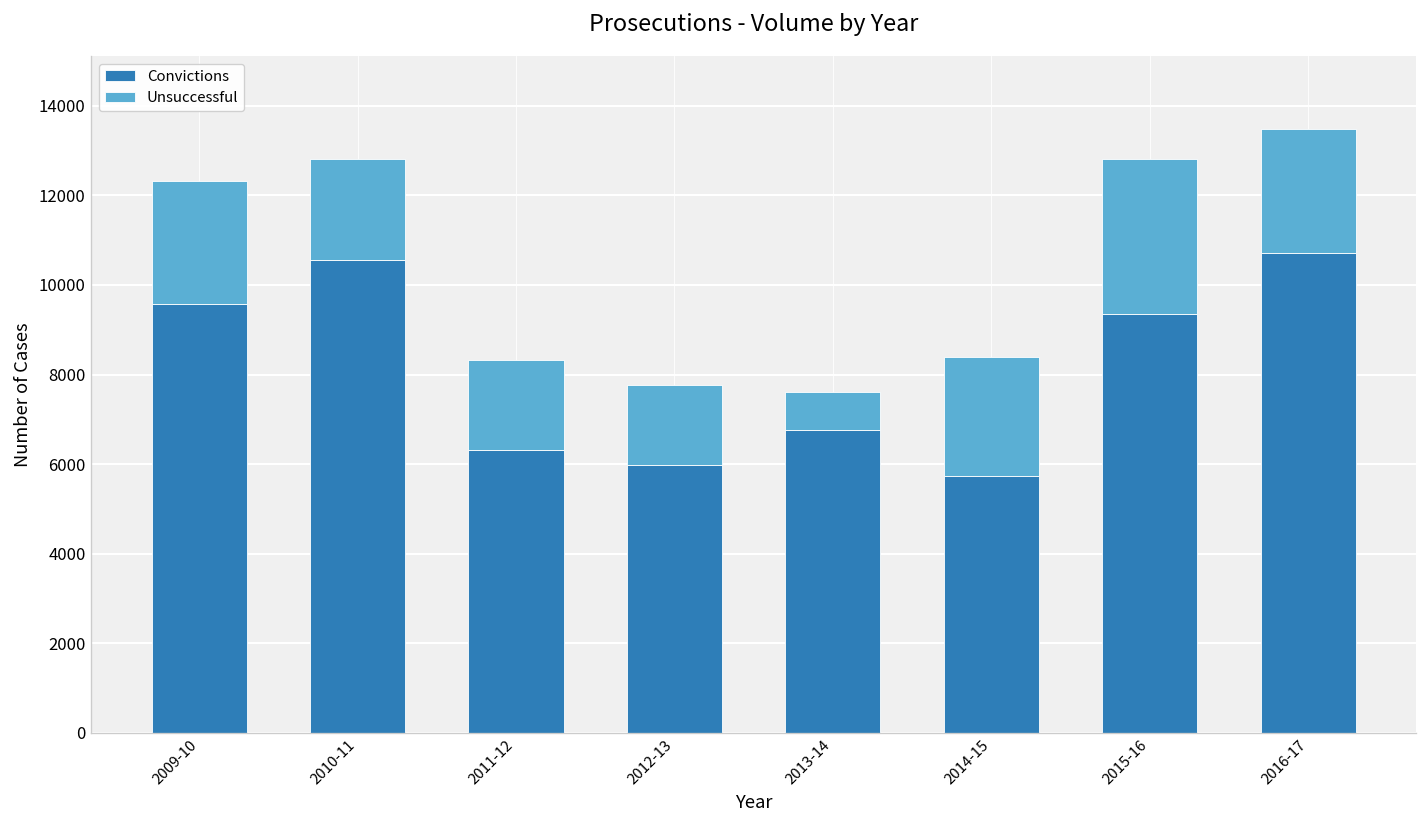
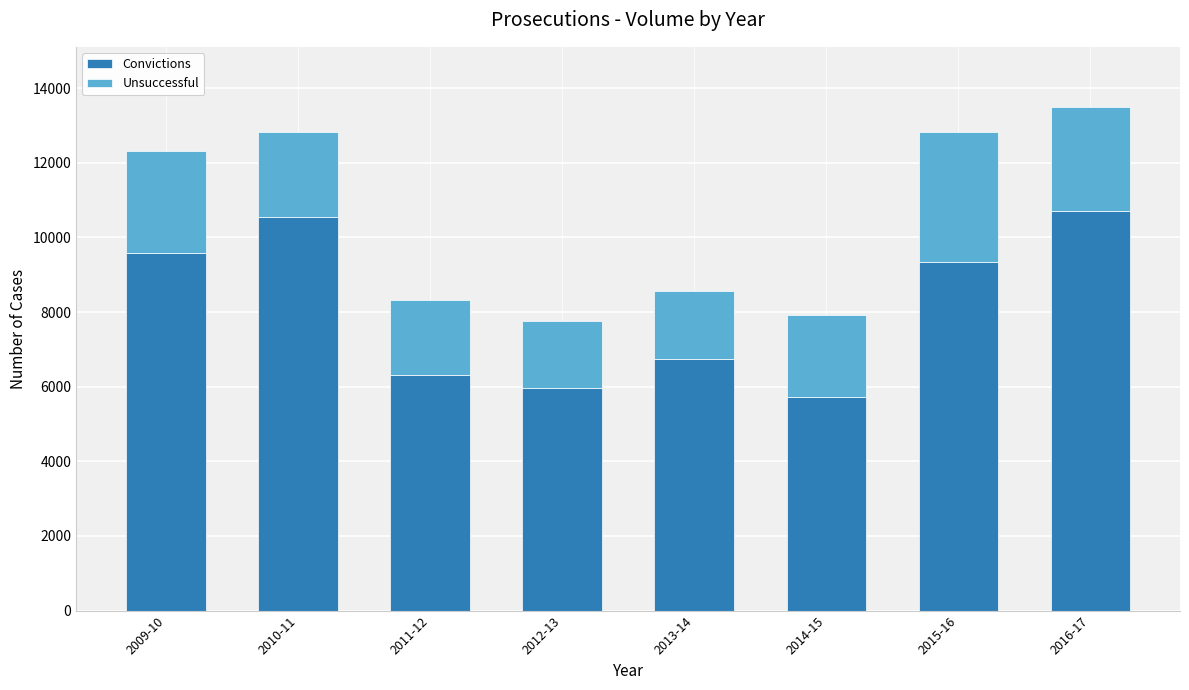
Unsuccessful, 2013-14: 800 -> 1800
Unsuccessful, 2014-15: 2600 -> 2200
